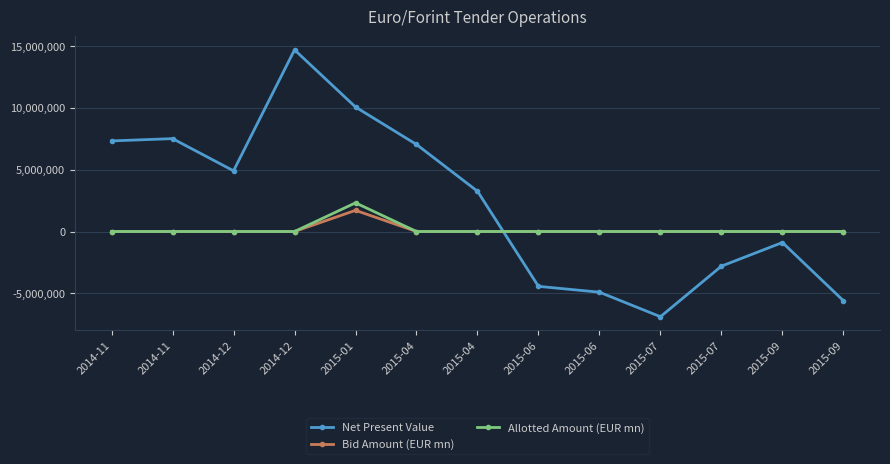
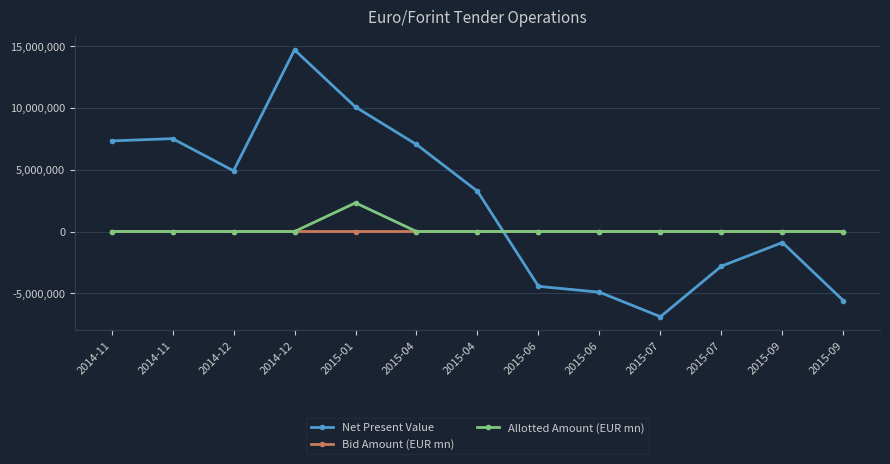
Bid Amount (EUR mn), 2015-01: 1,700,000 -> 0
